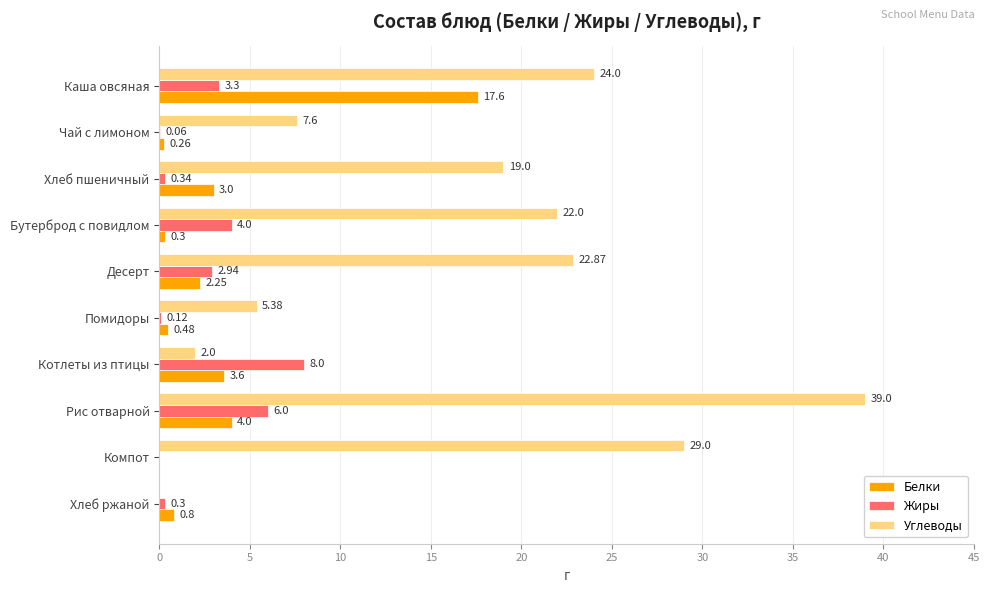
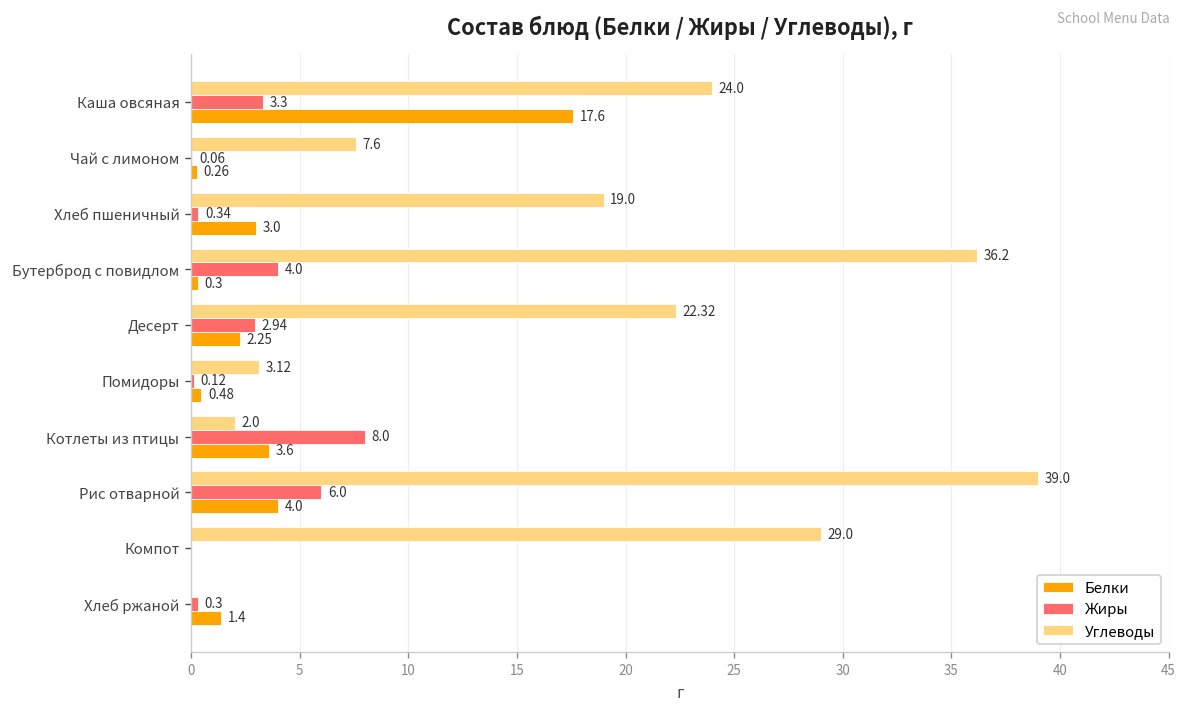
Углеводы, Бутерброд с повидлом: 22.0 -> 36.2
Углеводы, Десерт: 22.87 -> 22.32
Углеводы, Помидоры: 5.38 -> 3.12
Белки, Хлеб ржаной: 0.8 -> 1.4
